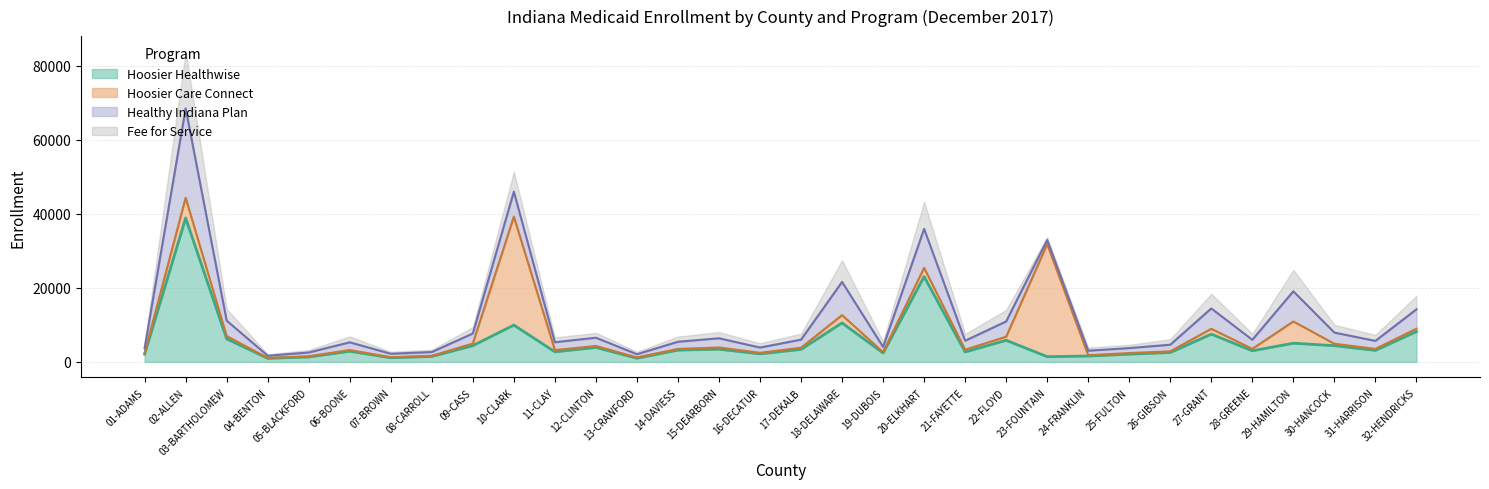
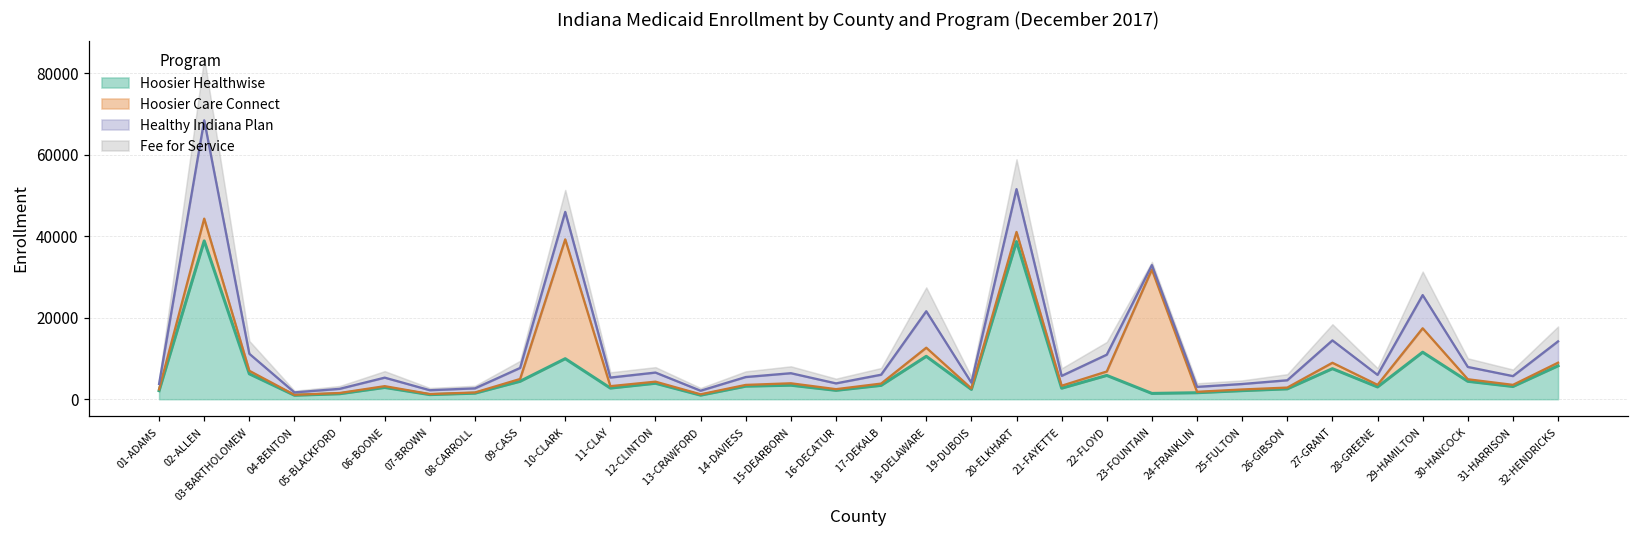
Hoosier Healthwise, 20-ELKHART: 23000 -> 39000
Hoosier Healthwise, 29-HAMILTON: 5000 -> 12000
